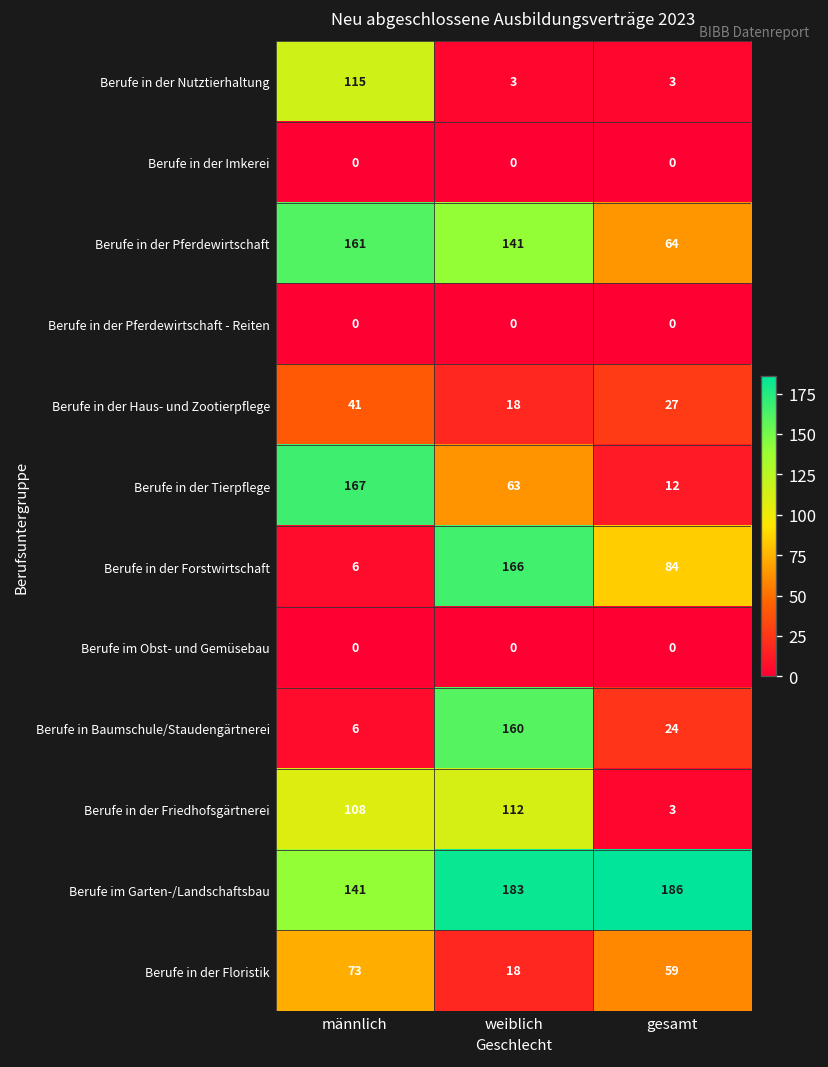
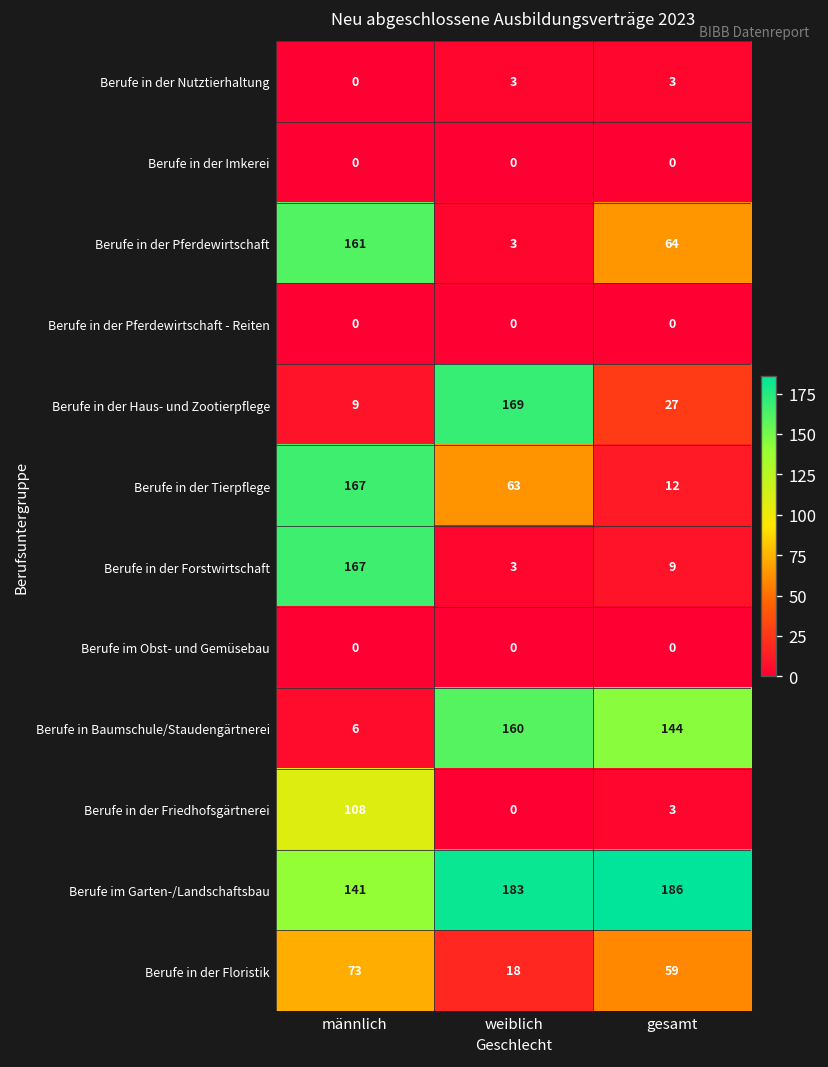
Berufe in der Nutztierhaltung, männlich: 115 -> 0
Berufe in der Pferdewirtschaft, weiblich: 141 -> 3
Berufe in der Haus- und Zootierpflege, männlich: 41 -> 9
Berufe in der Haus- und Zootierpflege, weiblich: 18 -> 169
Berufe in der Forstwirtschaft, männlich: 6 -> 167
Berufe in der Forstwirtschaft, weiblich: 166 -> 3
Berufe in der Forstwirtschaft, gesamt: 84 -> 9
Berufe in Baumschule/Staudengärtnerei, gesamt: 24 -> 144
Berufe in der Friedhofsgärtnerei, weiblich: 112 -> 0
